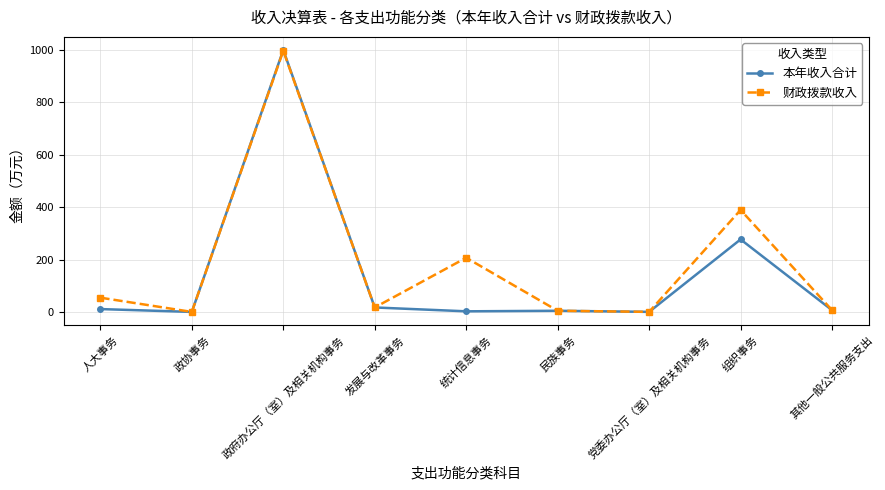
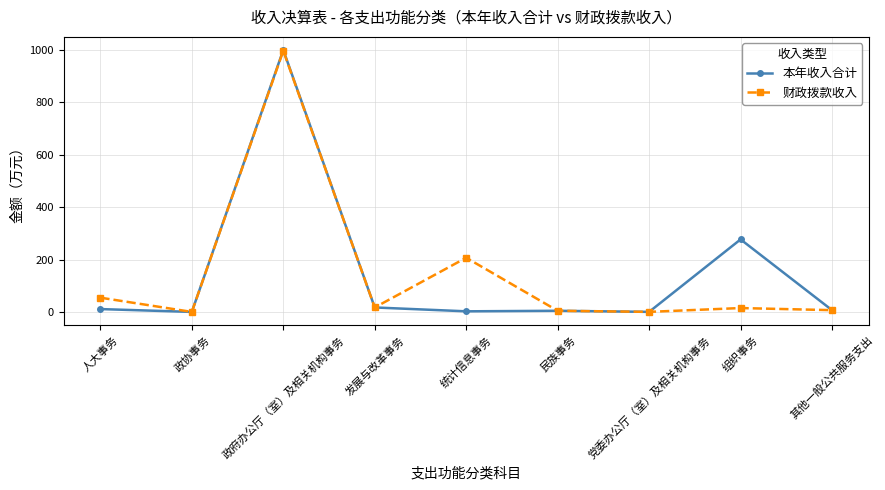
财政拨款收入, 组织事务: 390 -> 10
